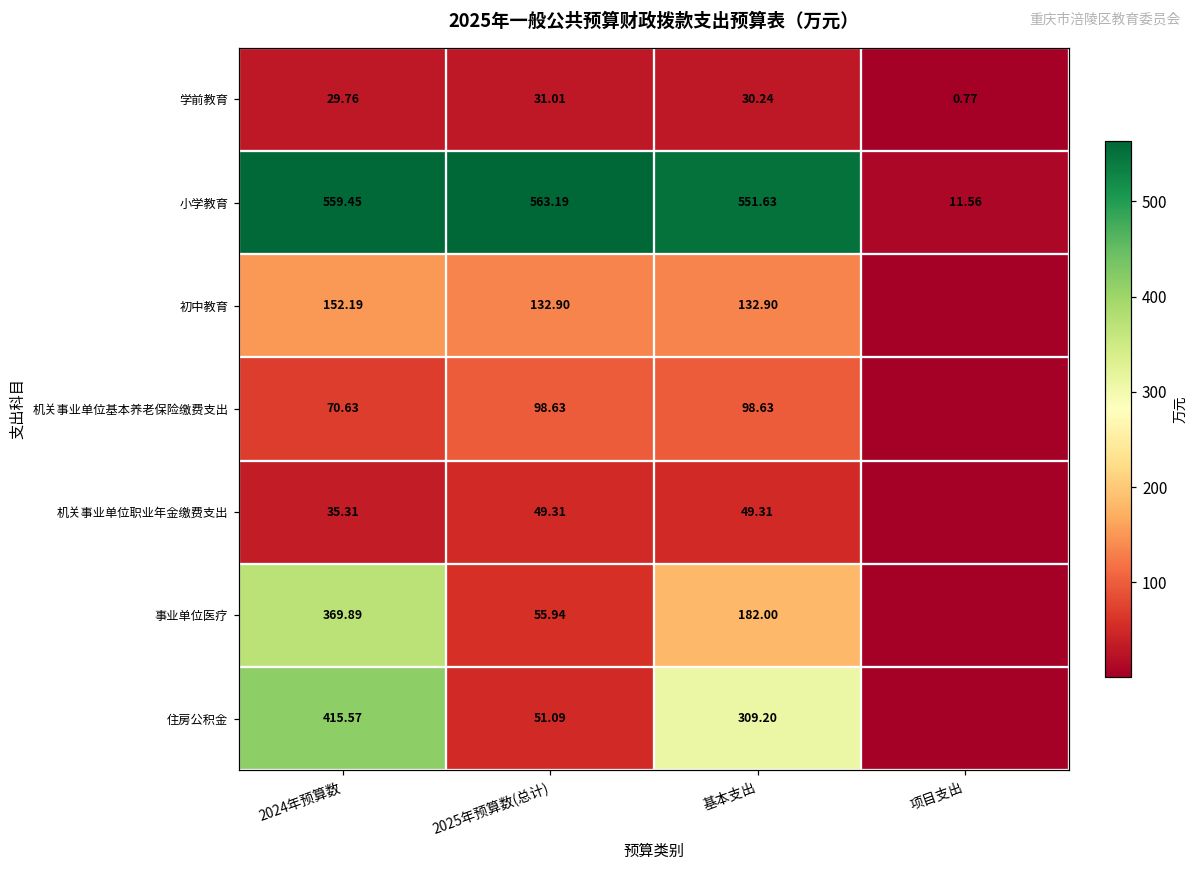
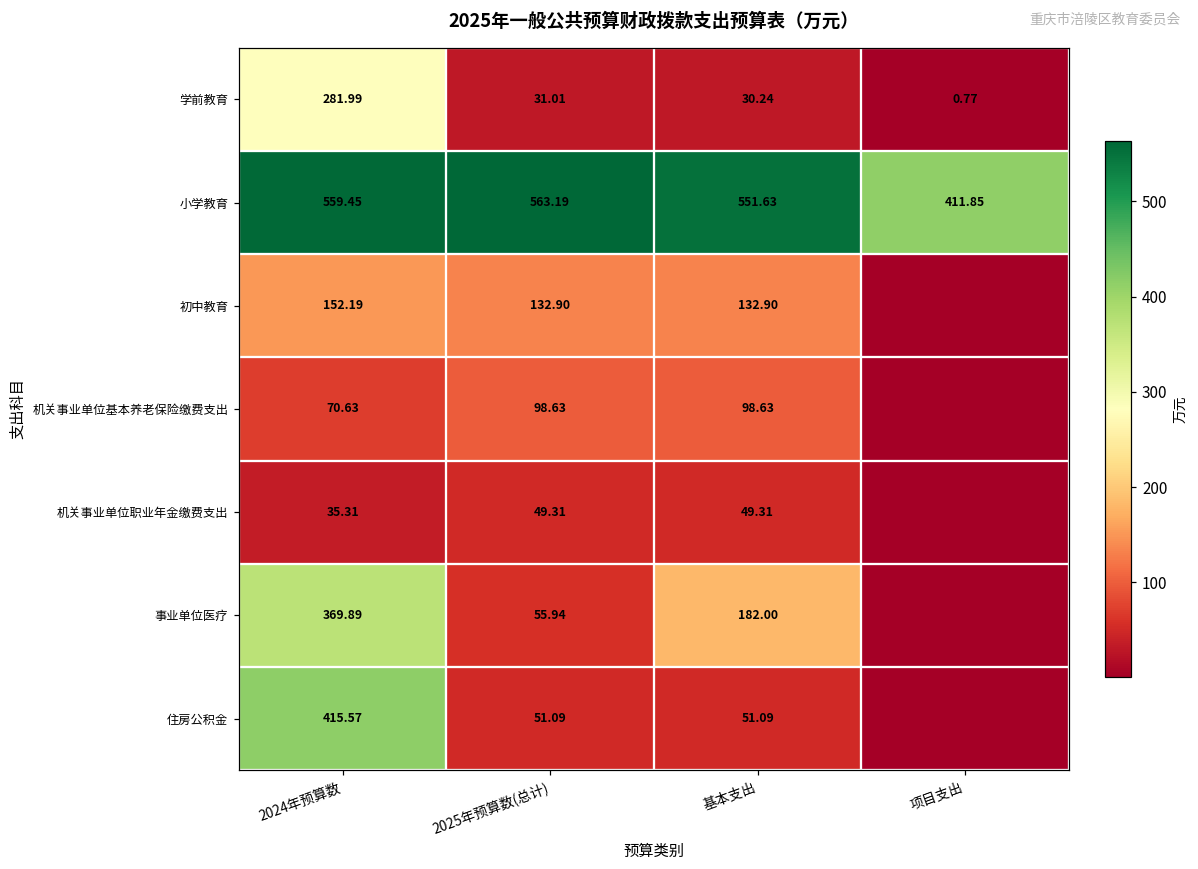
学前教育, 2024年预算数: 29.76 -> 281.99
小学教育, 项目支出: 11.56 -> 411.85
住房公积金, 基本支出: 309.20 -> 51.09
